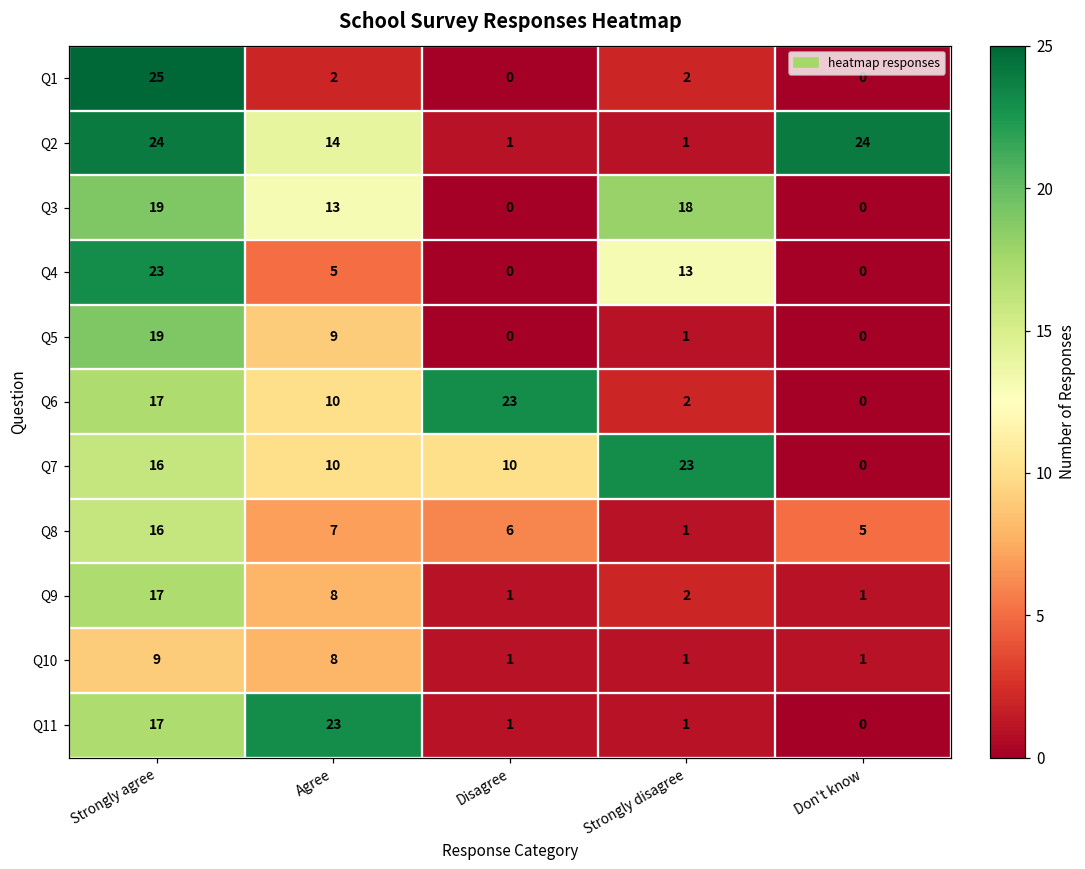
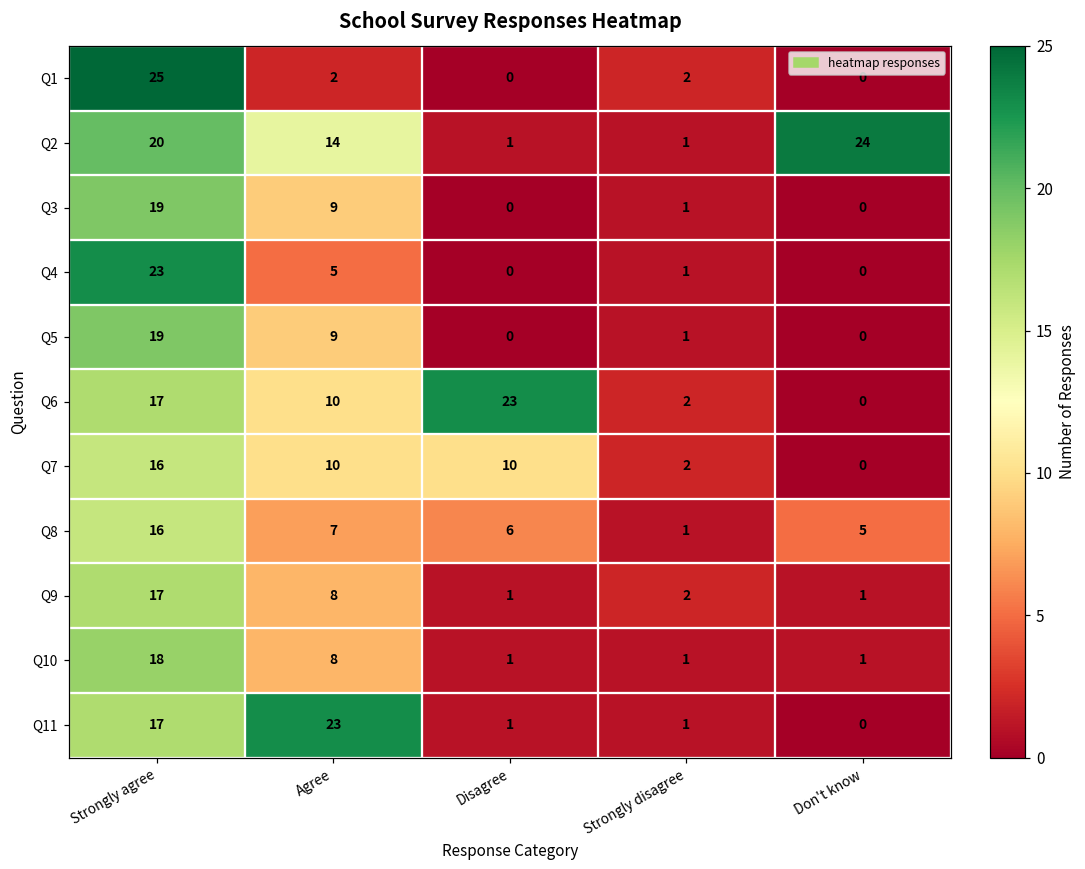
Q2, Strongly agree: 24 -> 20
Q3, Agree: 13 -> 9
Q3, Strongly disagree: 18 -> 1
Q4, Strongly disagree: 13 -> 1
Q7, Strongly disagree: 23 -> 2
Q10, Strongly agree: 9 -> 18
